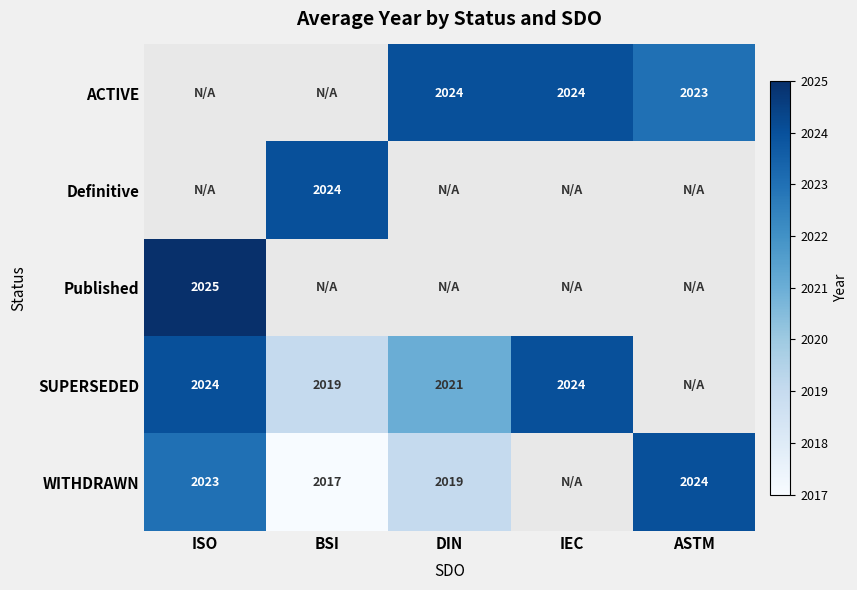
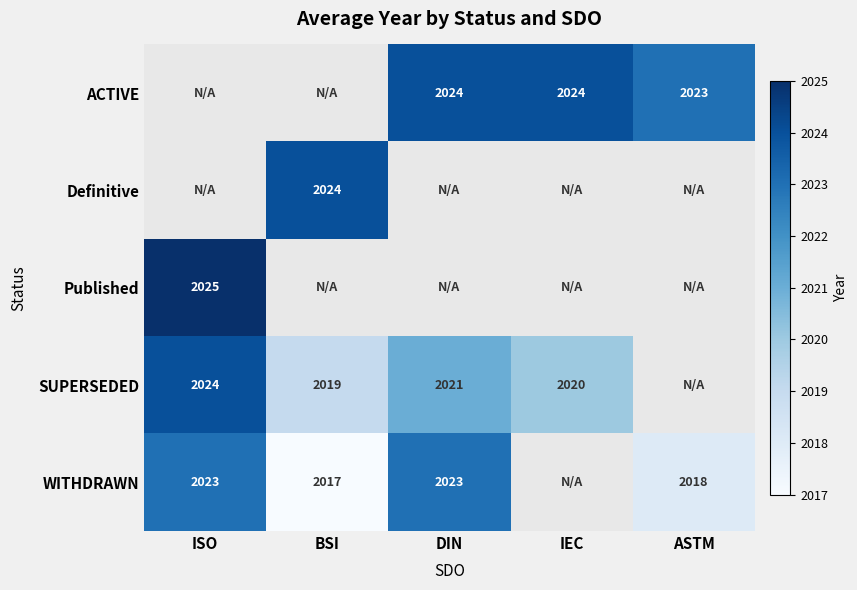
SUPERSEDED, IEC: 2024 -> 2020
WITHDRAWN, DIN: 2019 -> 2023
WITHDRAWN, ASTM: 2024 -> 2018
